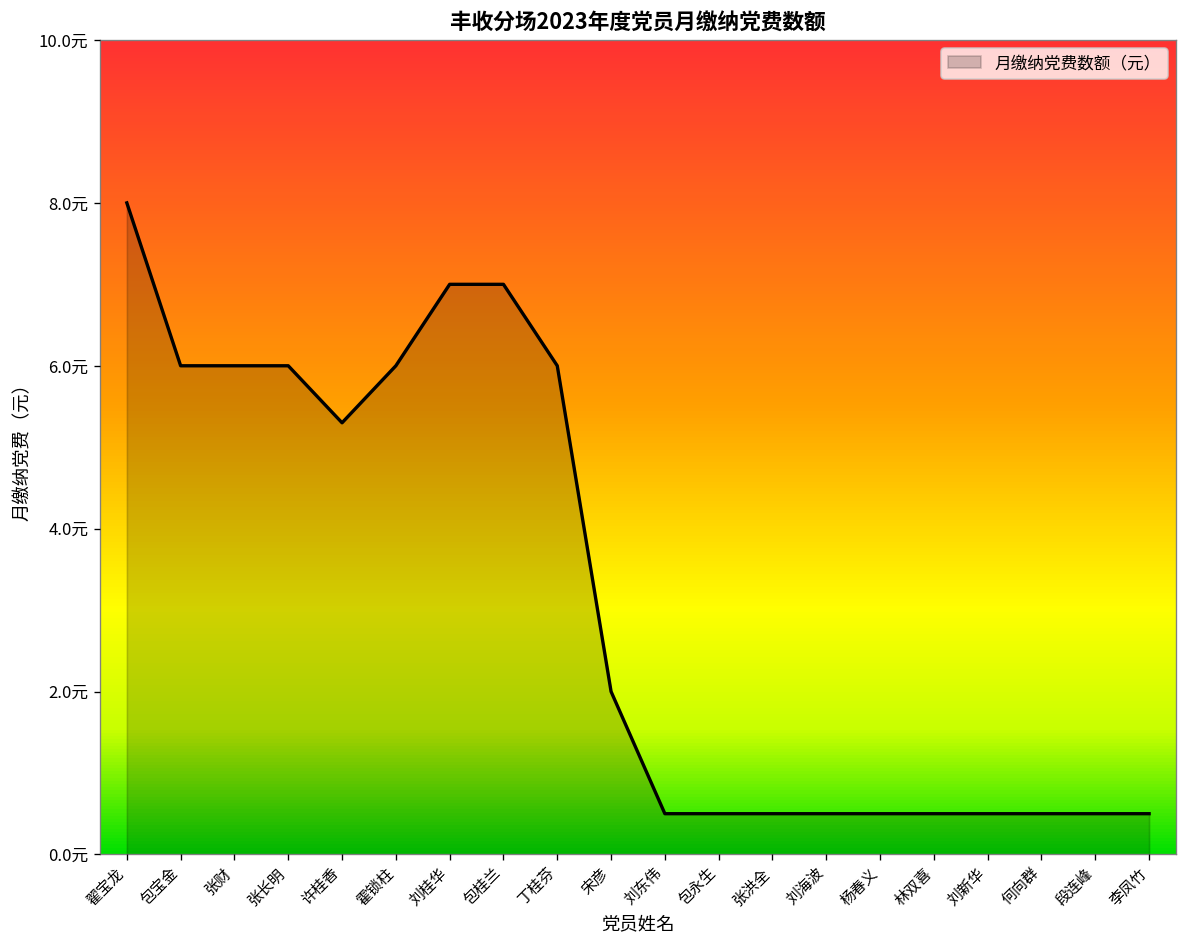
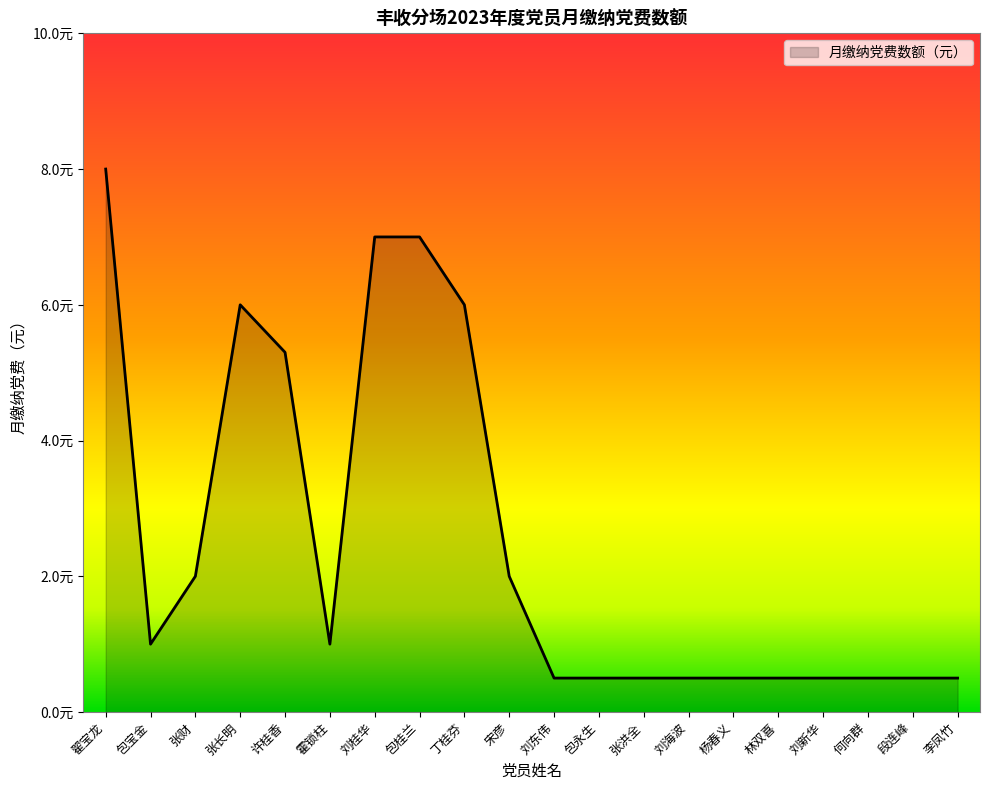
包宝金: 6元 -> 1元
张财: 6元 -> 2元
霍锁柱: 6元 -> 1元
